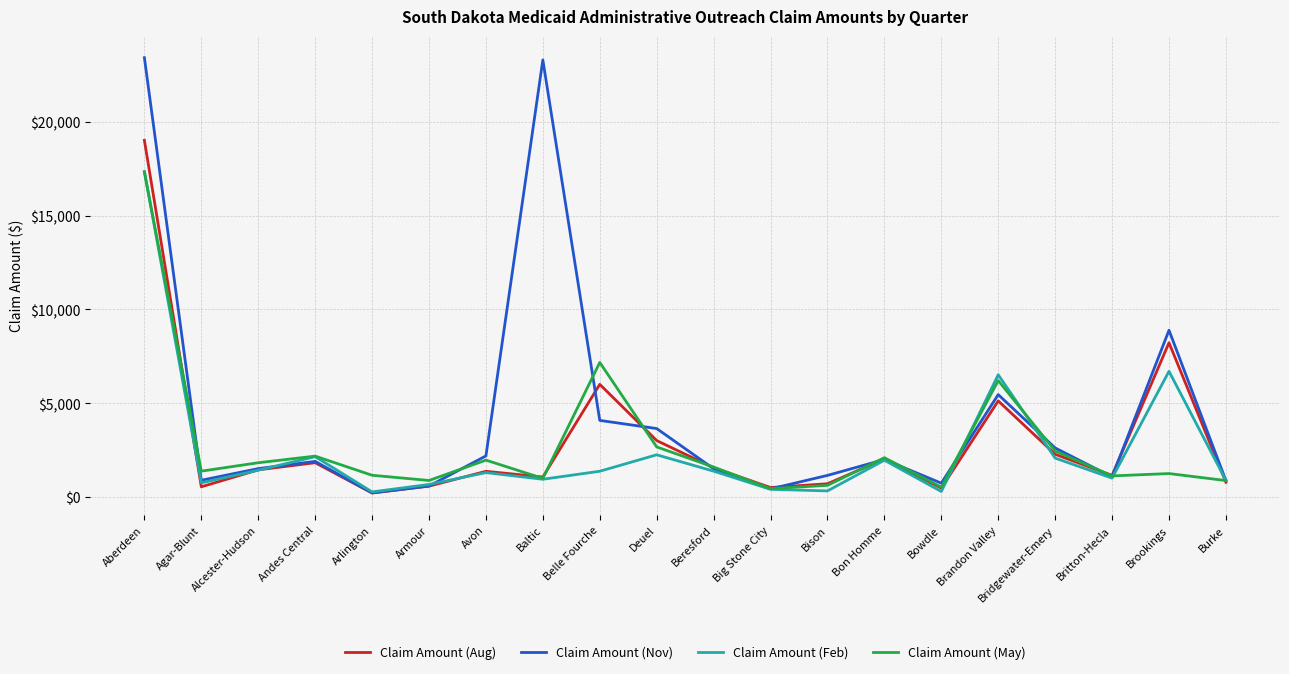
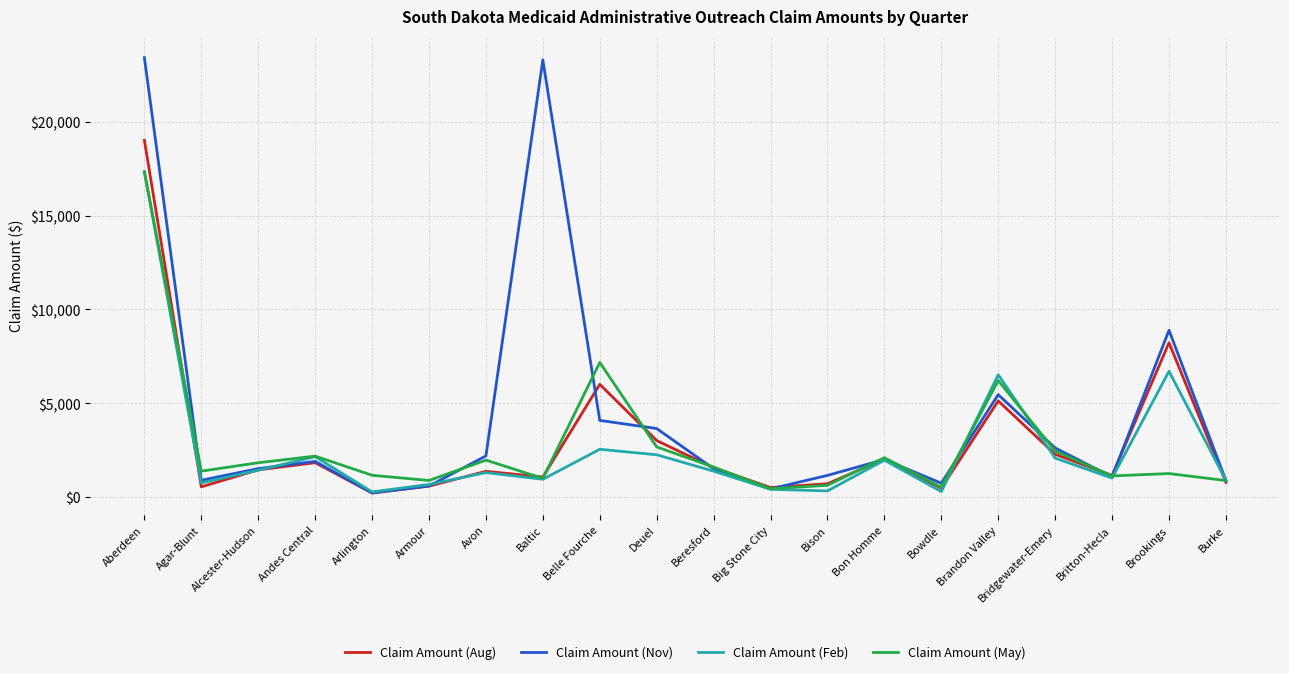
Claim Amount (Feb), Belle Fourche: $1,400 -> $2,500
